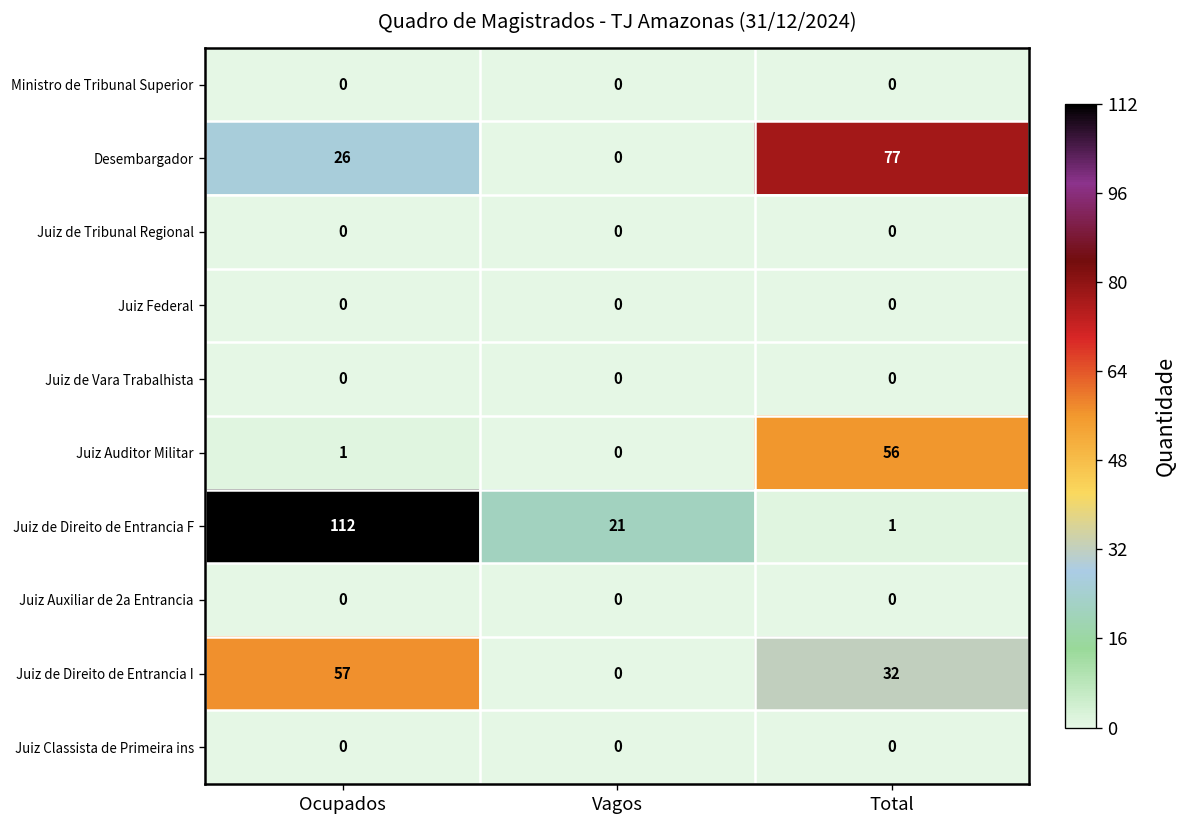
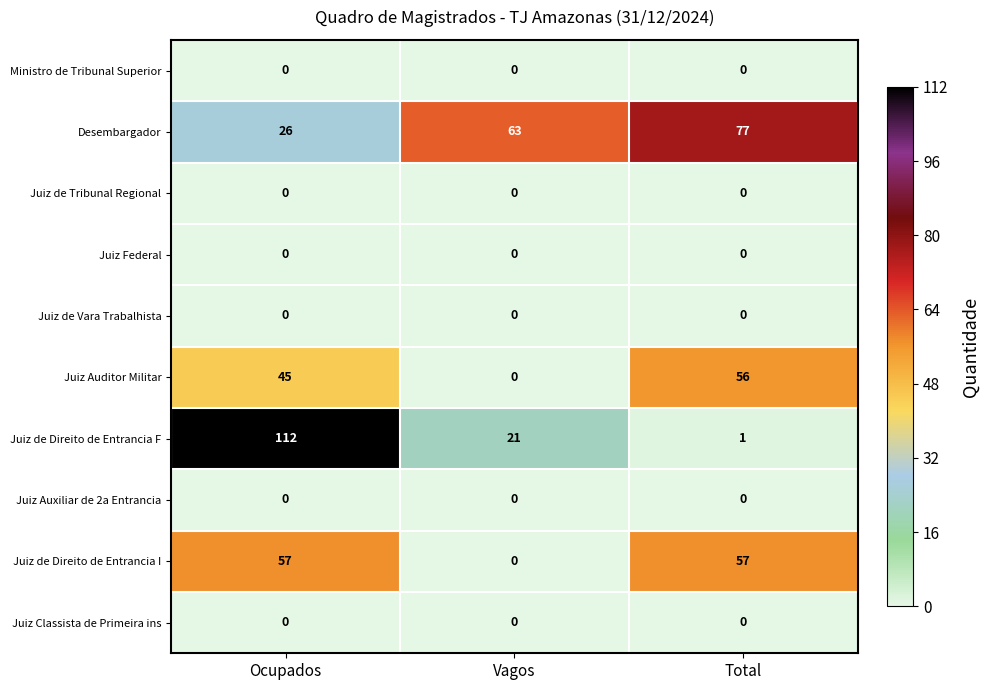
Desembargador, Vagos: 0 -> 63
Juiz Auditor Militar, Ocupados: 1 -> 45
Juiz de Direito de Entrancia I, Total: 32 -> 57
